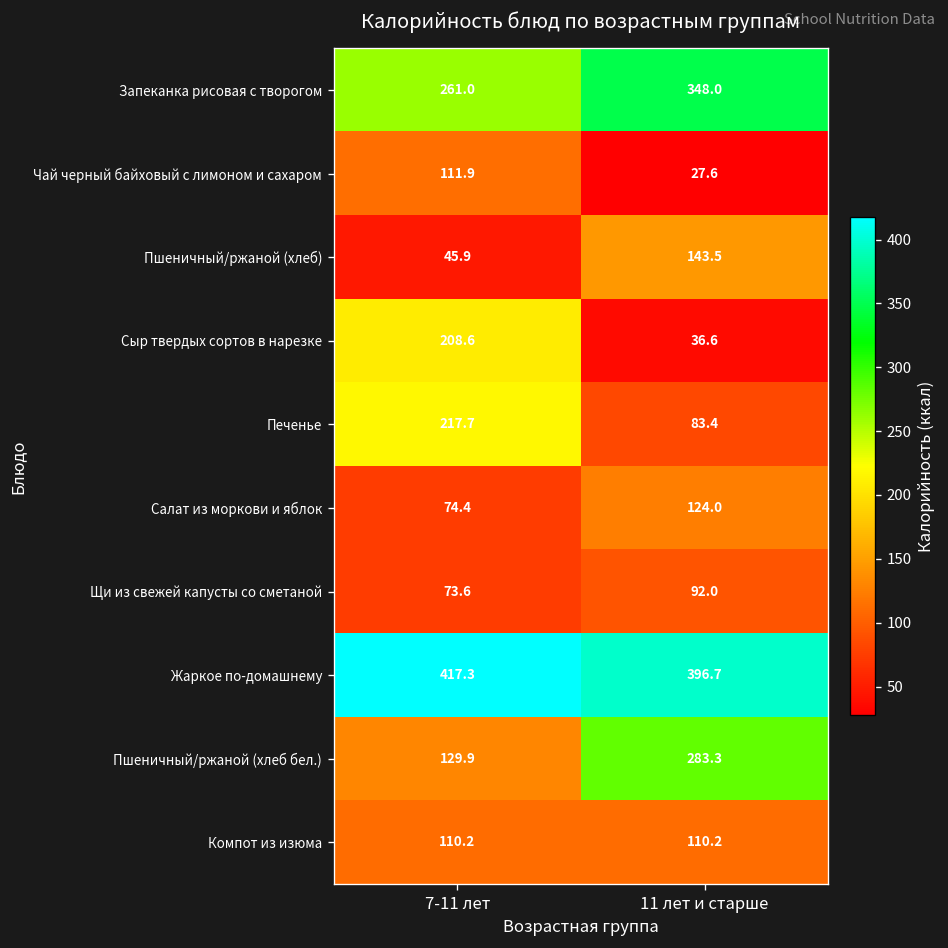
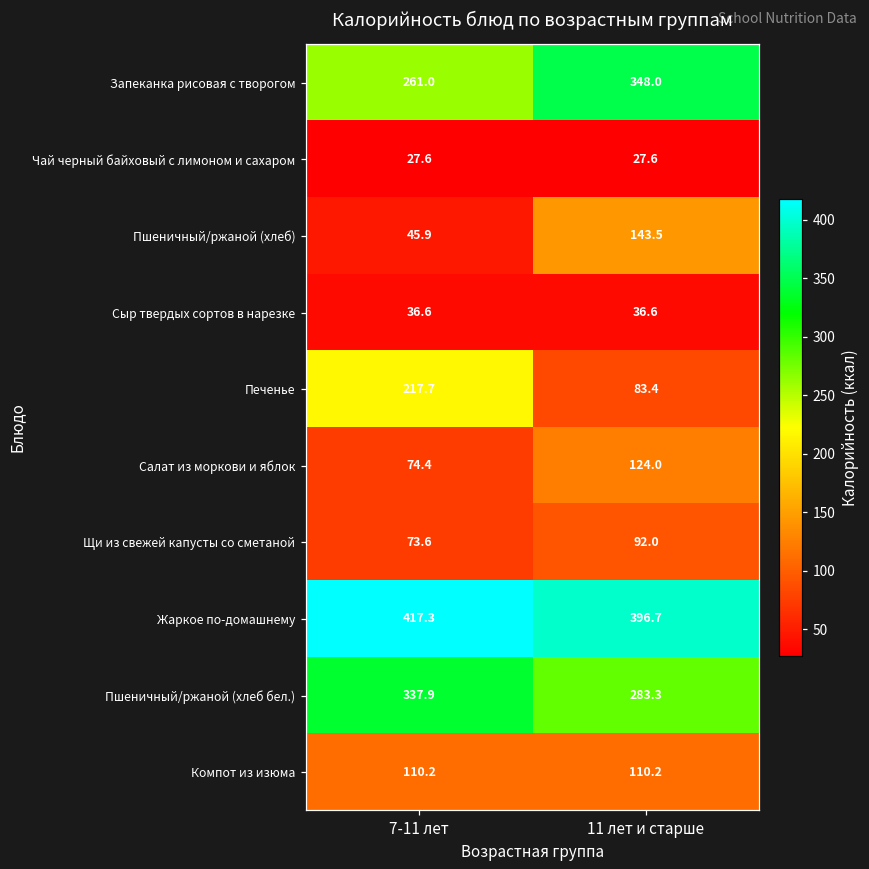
Чай черный байховый с лимоном и сахаром, 7-11 лет: 111.9 -> 27.6
Сыр твердых сортов в нарезке, 7-11 лет: 208.6 -> 36.6
Пшеничный/ржаной (хлеб бел.), 7-11 лет: 129.9 -> 337.9
